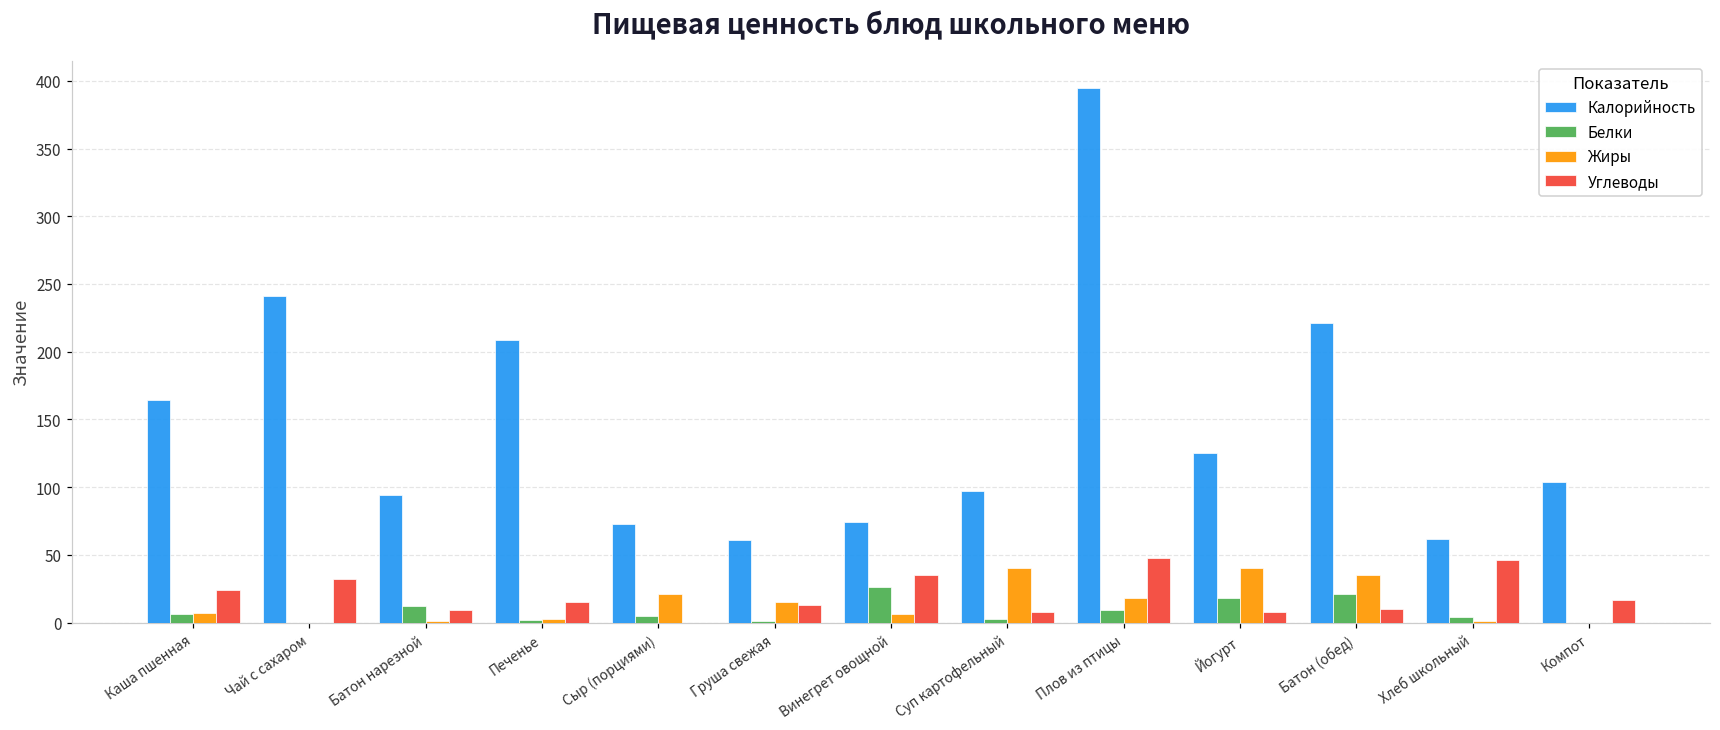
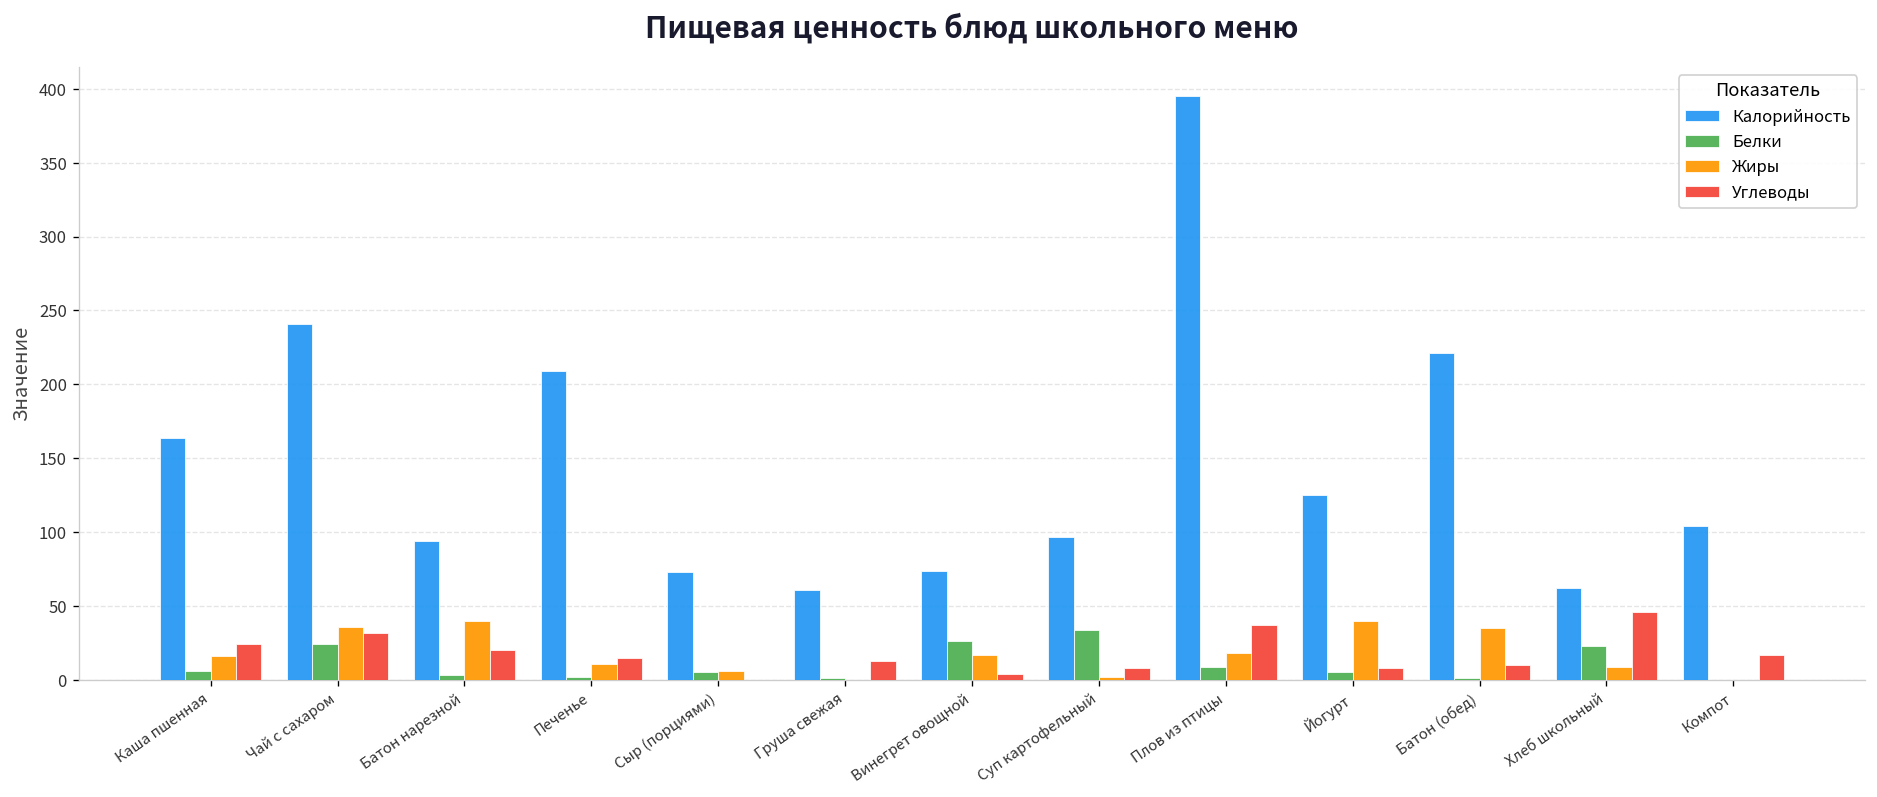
Жиры, Каша пшенная: 7 -> 16
Белки, Чай с сахаром: 0 -> 24
Жиры, Чай с сахаром: 0 -> 36
Белки, Батон нарезной: 12 -> 3
Жиры, Батон нарезной: 1 -> 40
Углеводы, Батон нарезной: 9 -> 20
Жиры, Печенье: 3 -> 11
Жиры, Сыр (порциями): 21 -> 6
Жиры, Груша свежая: 15 -> 0
Жиры, Винегрет овощной: 6 -> 17
Углеводы, Винегрет овощной: 35 -> 4
Белки, Суп картофельный: 3 -> 34
Жиры, Суп картофельный: 40 -> 2
Углеводы, Плов из птицы: 48 -> 37
Белки, Йогурт: 18 -> 5
Белки, Батон (обед): 21 -> 1
Белки, Хлеб школьный: 4 -> 23
Жиры, Хлеб школьный: 1 -> 9
